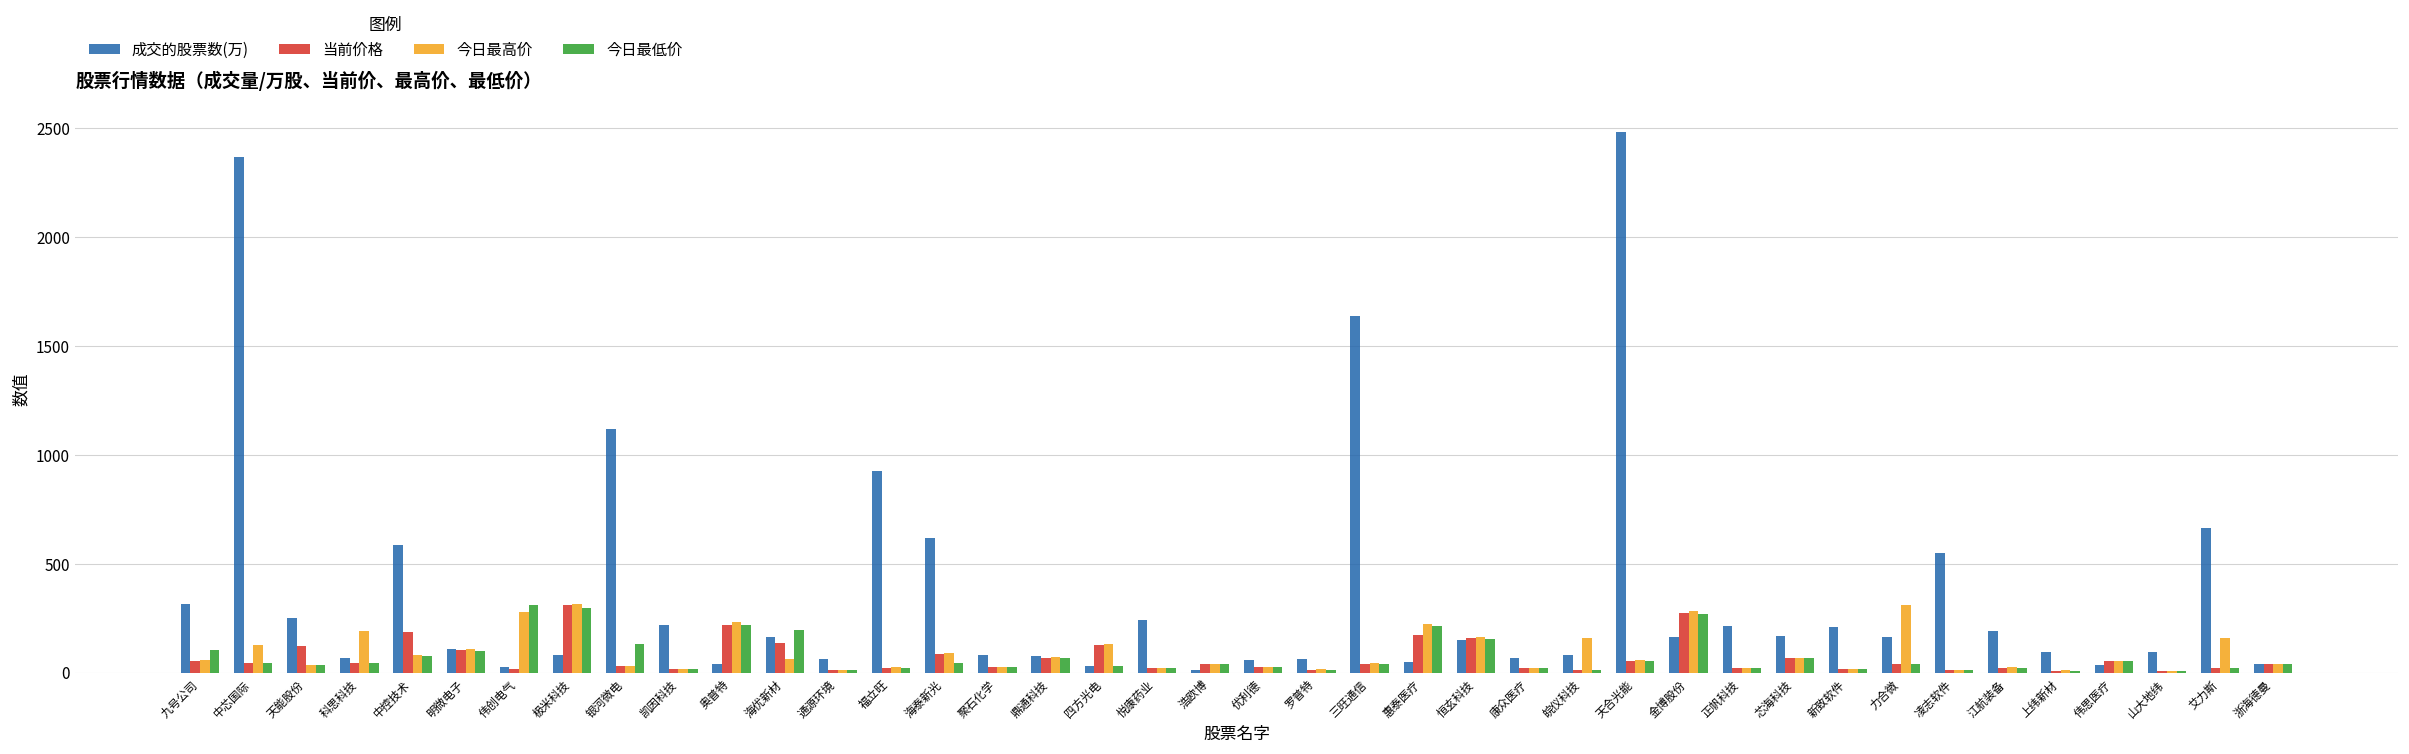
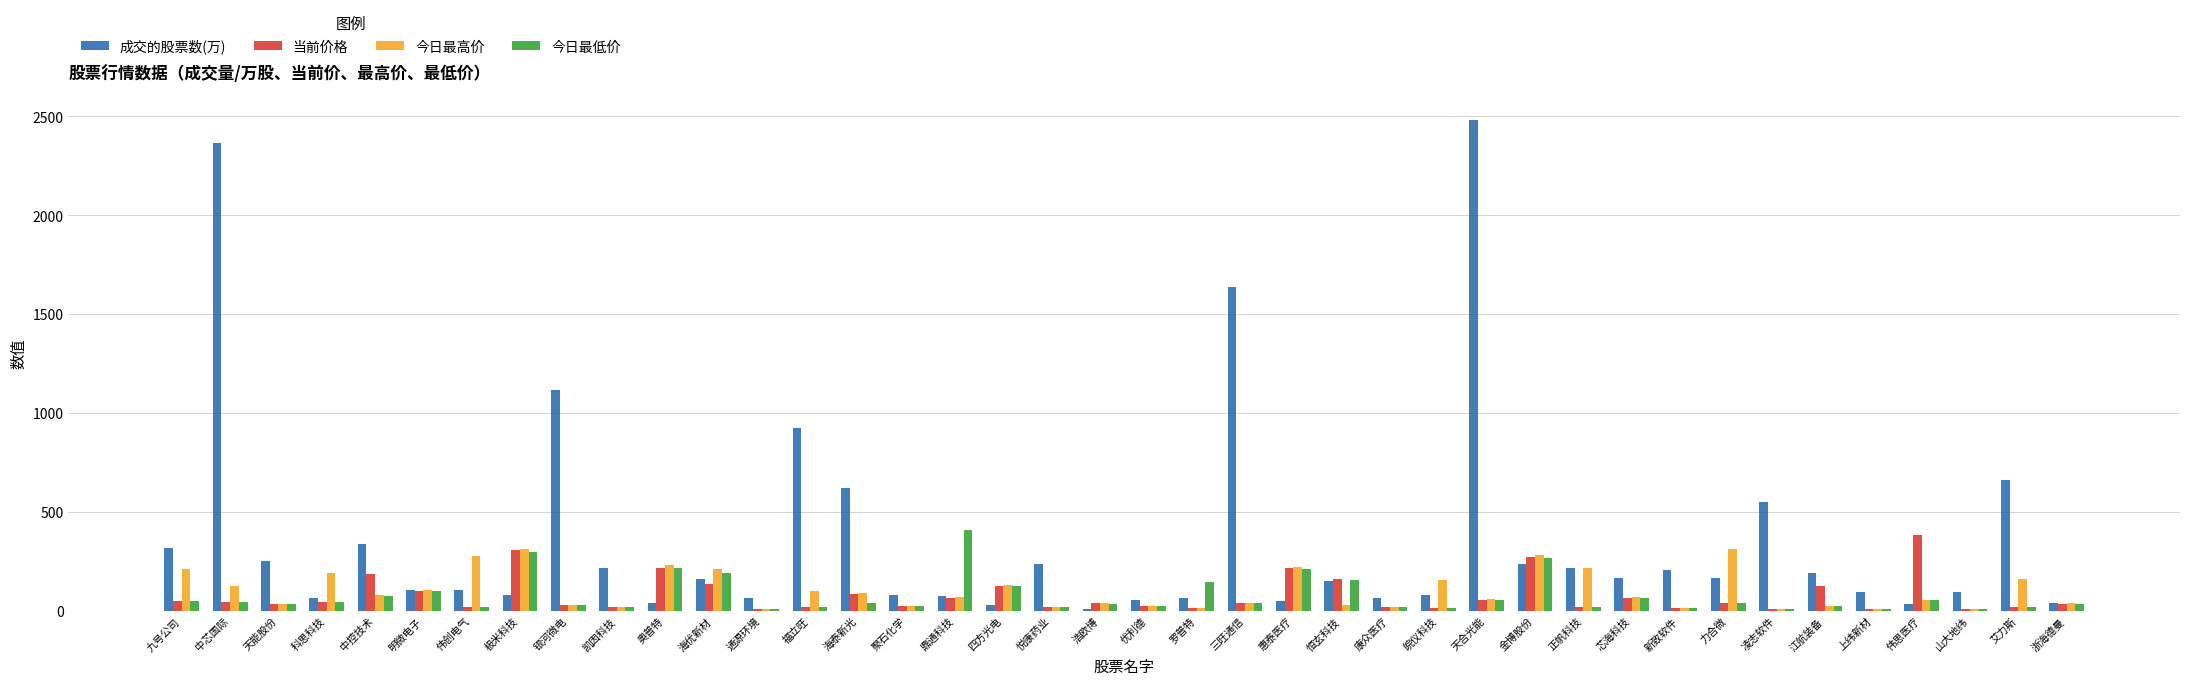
今日最高价, 九号公司: 60 -> 210
今日最低价, 九号公司: 100 -> 50
当前价格, 天能股份: 120 -> 30
成交的股票数(万), 中控技术: 590 -> 340
成交的股票数(万), 伟创电气: 30 -> 110
今日最低价, 伟创电气: 310 -> 20
今日最低价, 银河微电: 130 -> 30
今日最高价, 海优新材: 60 -> 210
今日最高价, 福立旺: 20 -> 100
今日最低价, 鼎通科技: 60 -> 410
今日最低价, 四方光电: 30 -> 120
今日最低价, 罗普特: 10 -> 150
当前价格, 惠泰医疗: 170 -> 220
今日最高价, 恒玄科技: 160 -> 30
成交的股票数(万), 金博股份: 160 -> 240
今日最高价, 正帆科技: 20 -> 220
当前价格, 江航装备: 20 -> 120
当前价格, 伟思医疗: 50 -> 380
